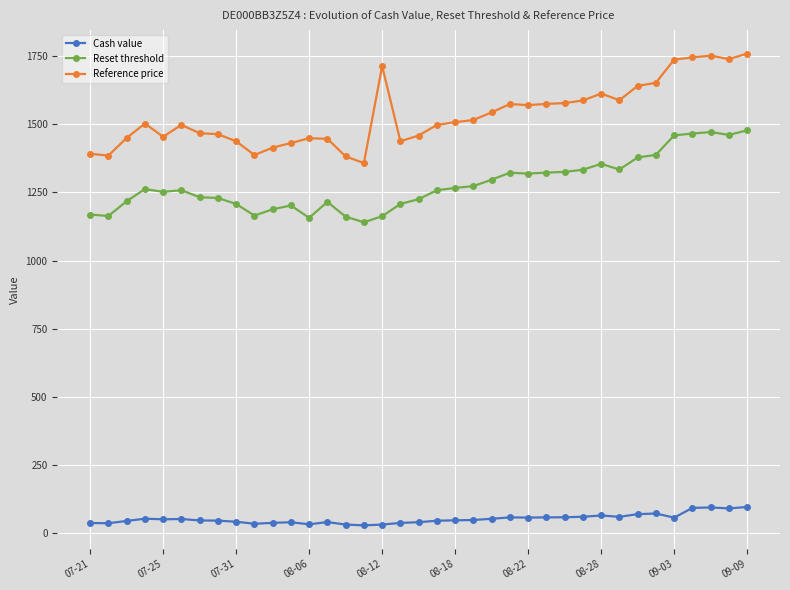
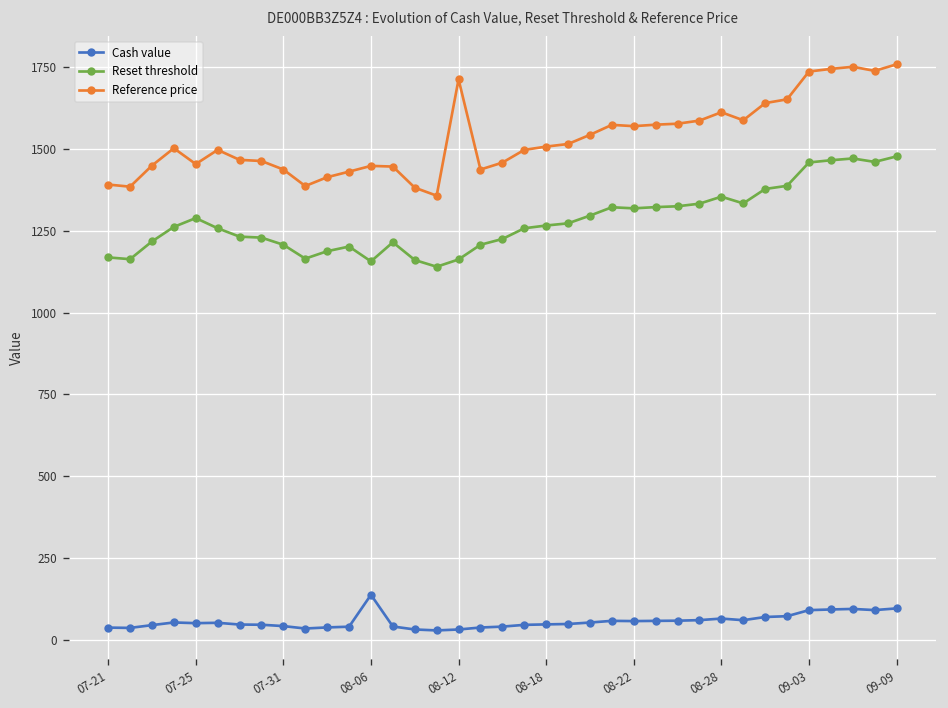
Reset threshold, 07-25: 1250 -> 1290
Cash value, 08-06: 30 -> 140
Cash value, 09-03: 60 -> 90
